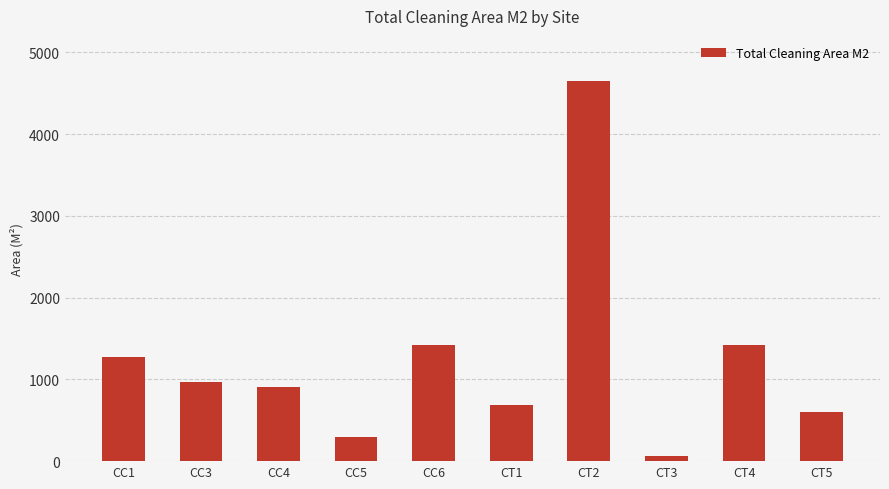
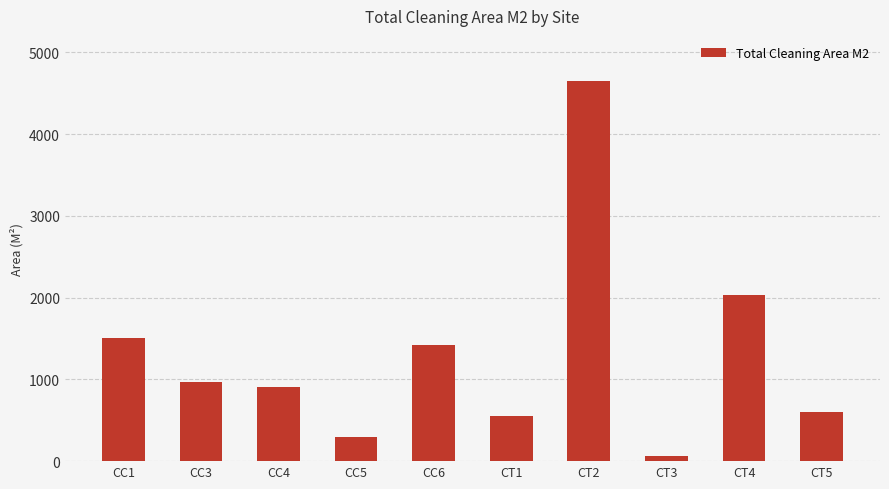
CC1: 1300 -> 1500
CT1: 700 -> 500
CT4: 1400 -> 2000
